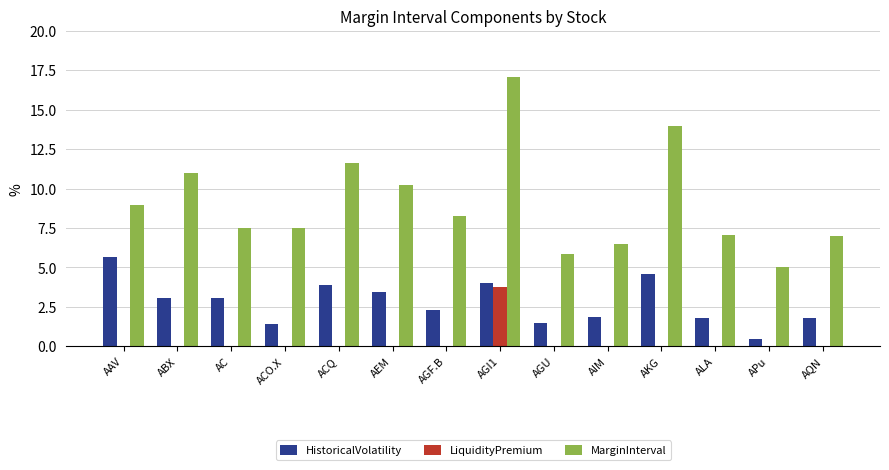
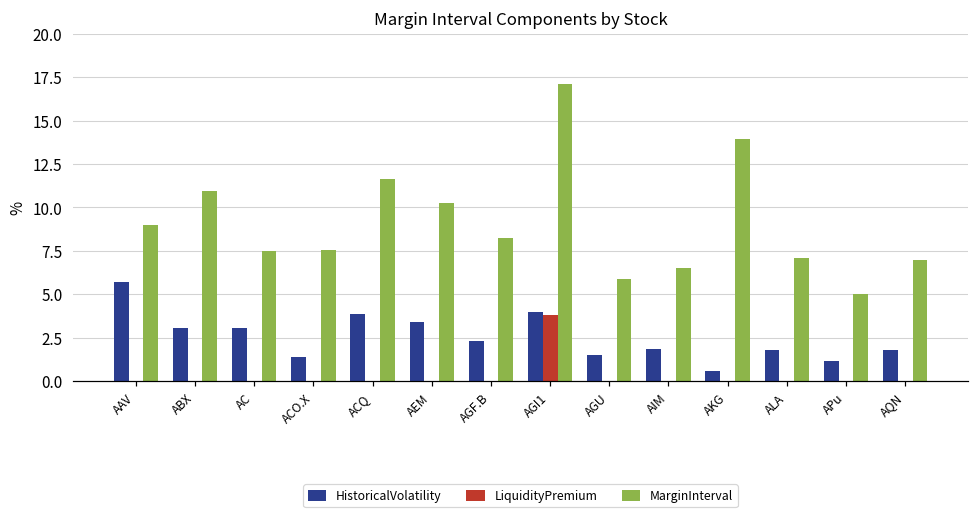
HistoricalVolatility, AKG: 4.6 -> 0.6
HistoricalVolatility, APu: 0.5 -> 1.1
